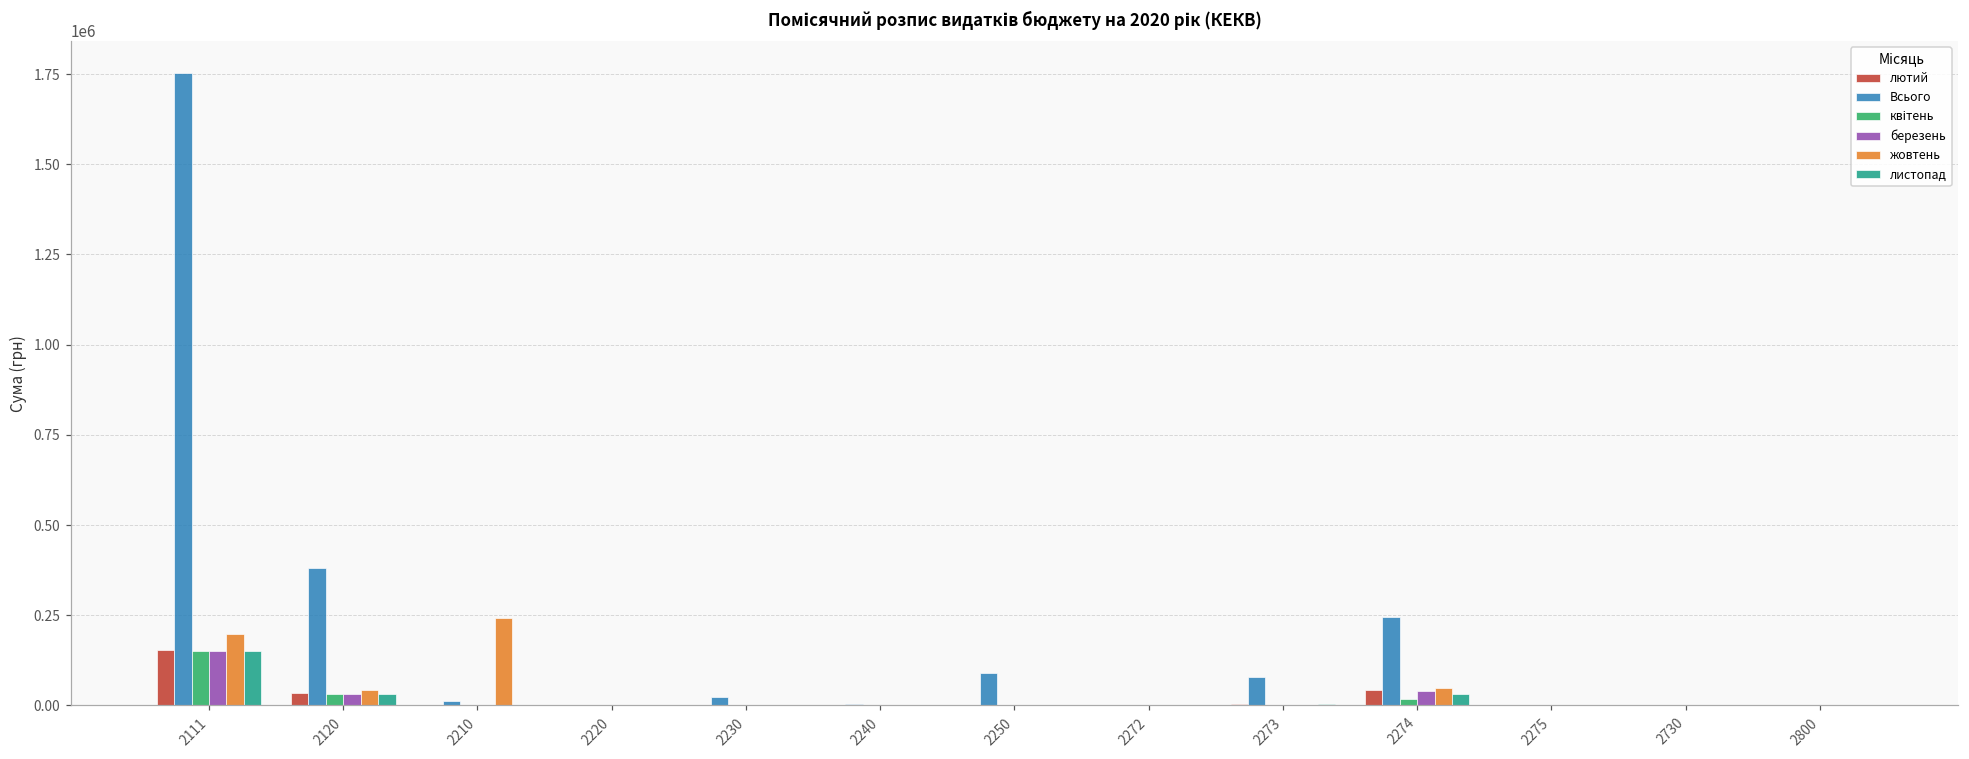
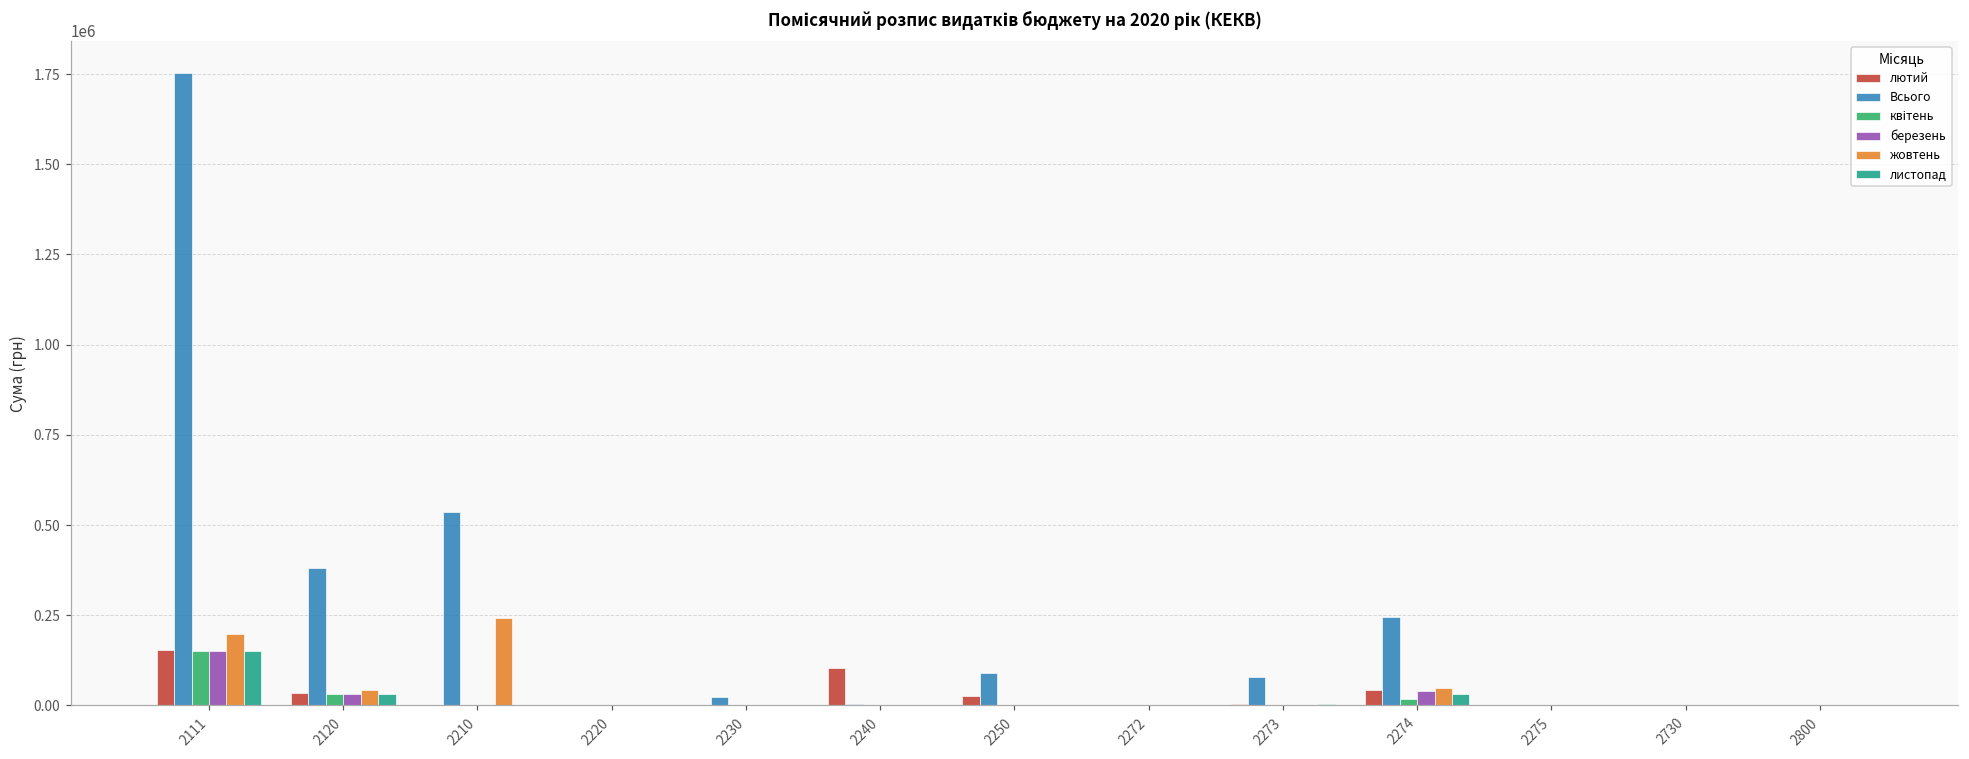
Всього, 2210: 10000 -> 540000
лютий, 2240: 0 -> 100000
лютий, 2250: 0 -> 30000
